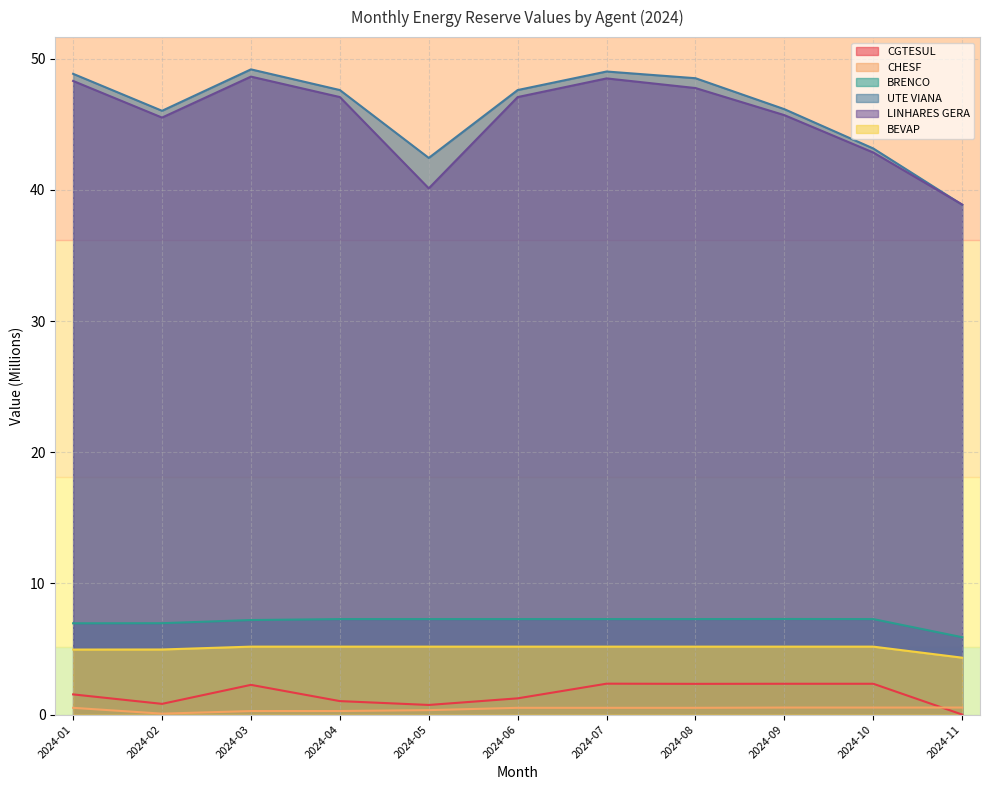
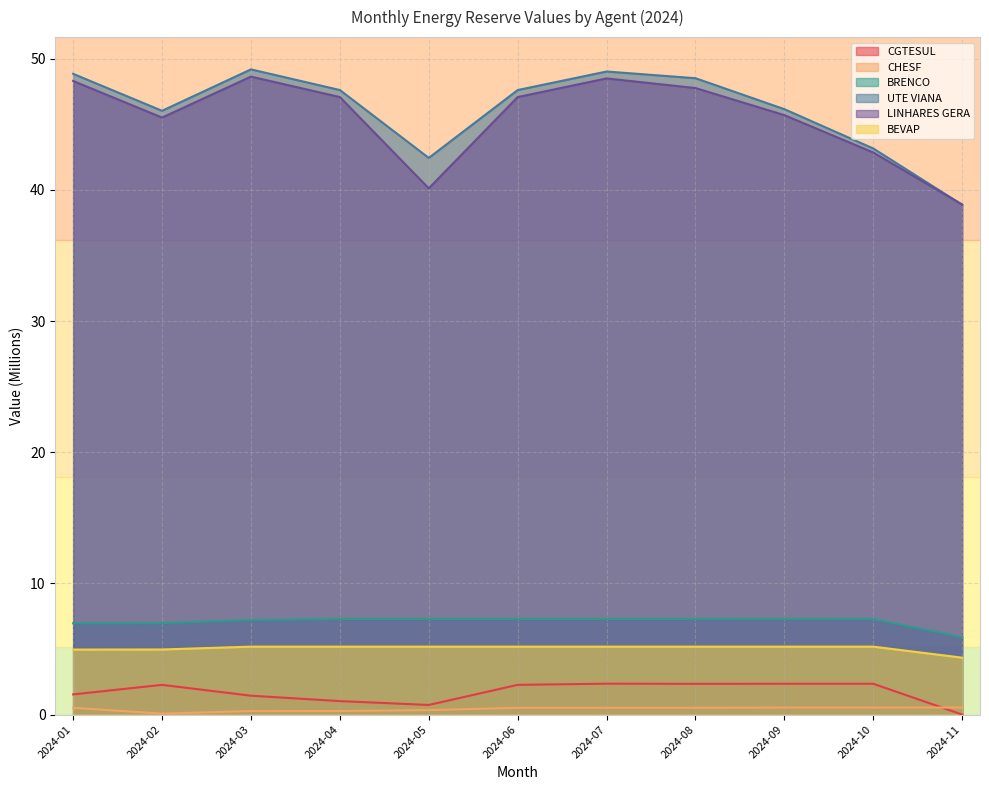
CGTESUL, 2024-02: 0.8 -> 2.3
CGTESUL, 2024-03: 2.3 -> 1.4
CGTESUL, 2024-06: 1.2 -> 2.3
